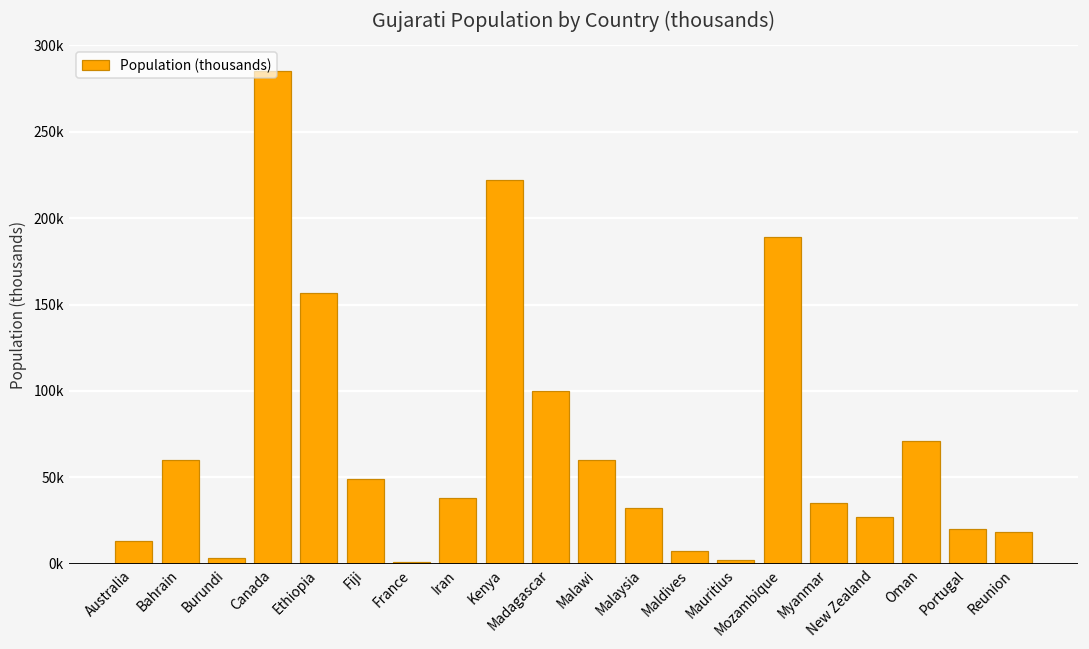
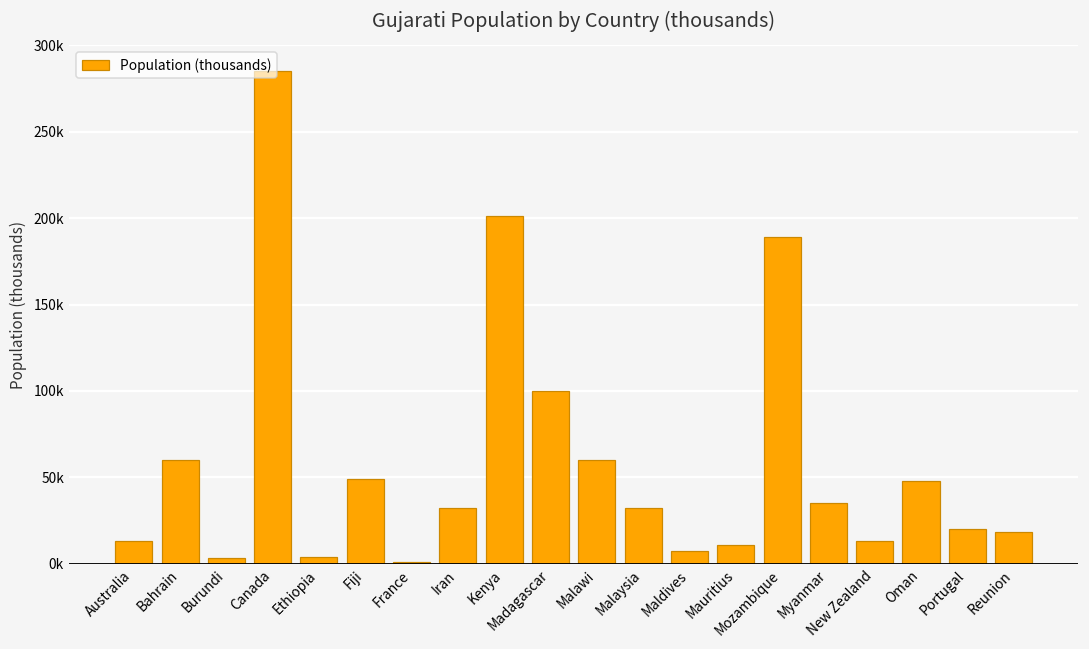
Ethiopia: 157000 -> 4000
Iran: 38000 -> 32000
Kenya: 222000 -> 201000
Mauritius: 2000 -> 11000
New Zealand: 27000 -> 13000
Oman: 71000 -> 48000
